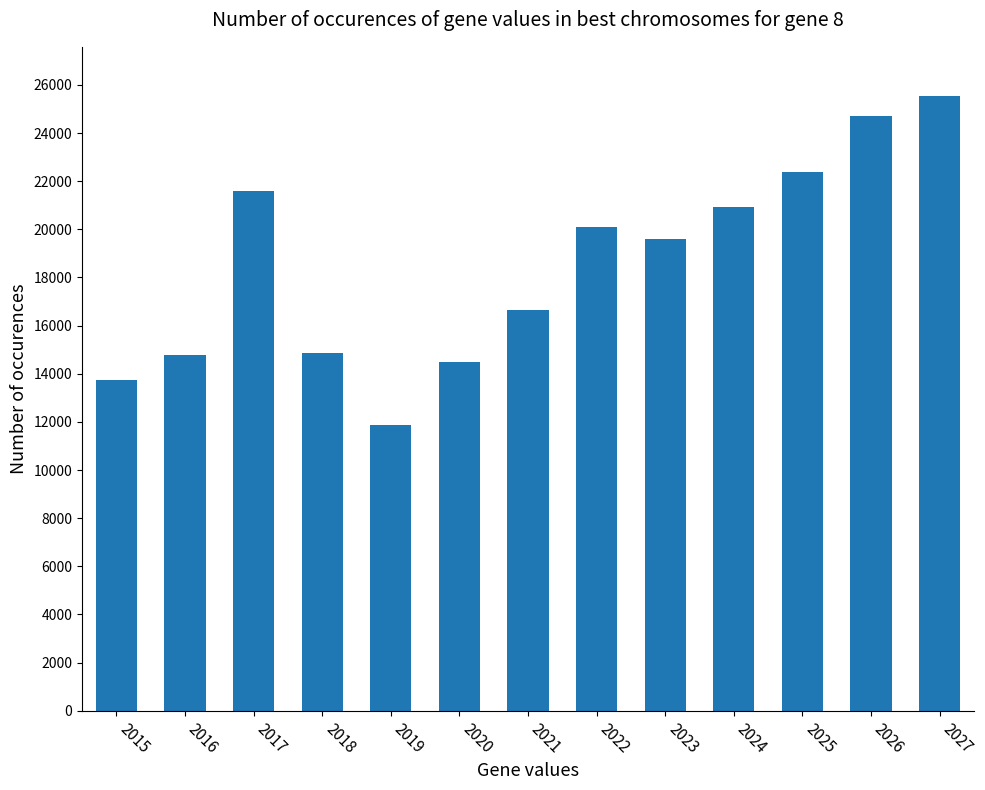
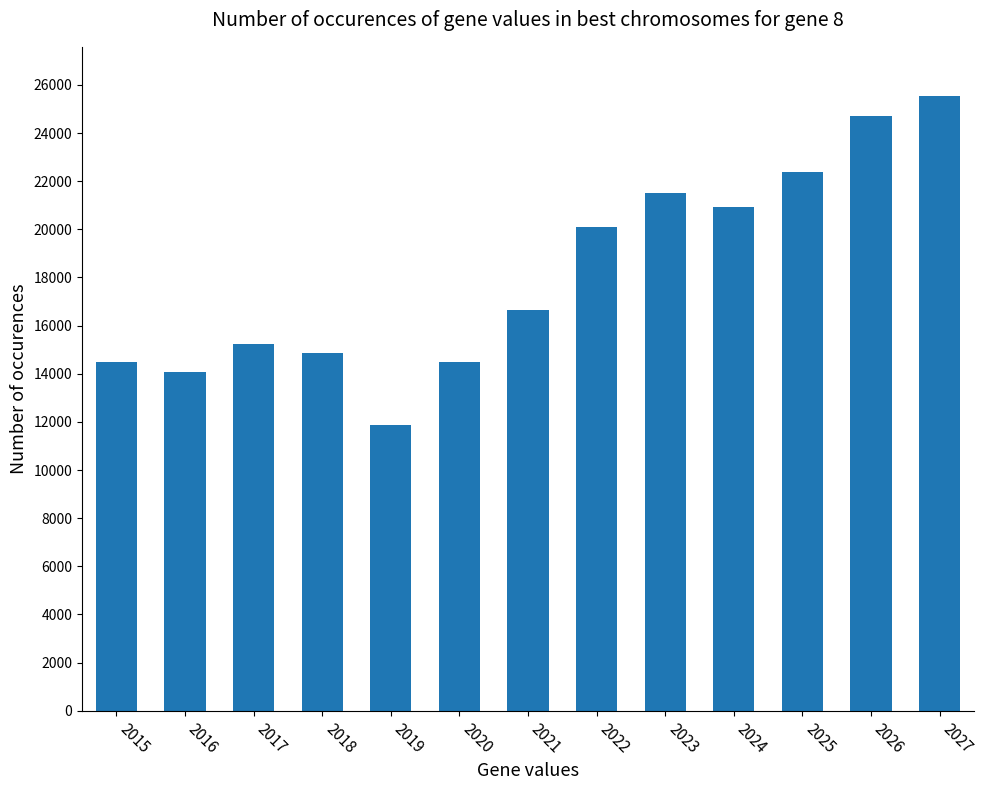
2015: 13700 -> 14500
2016: 14800 -> 14100
2017: 21600 -> 15200
2023: 19600 -> 21500
